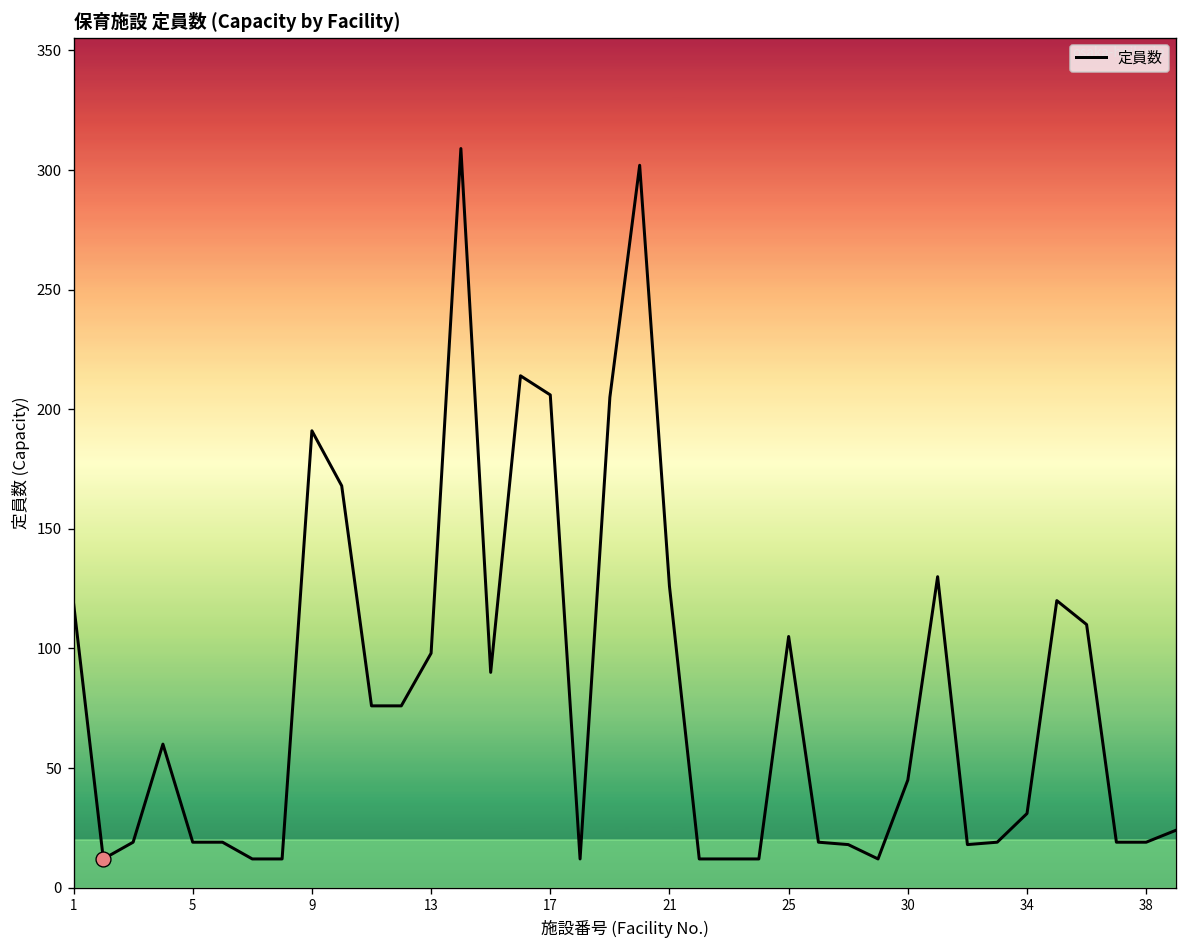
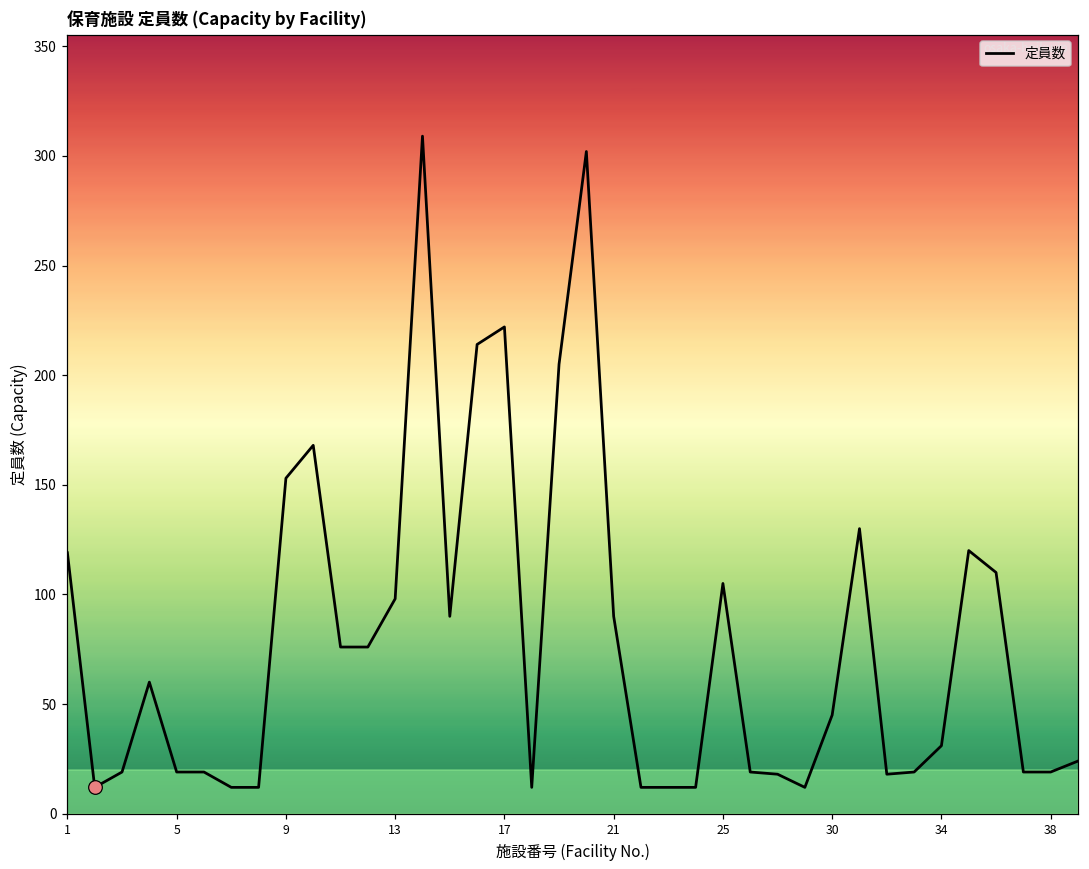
定員数, 9: 191 -> 153
定員数, 17: 206 -> 222
定員数, 21: 126 -> 90
